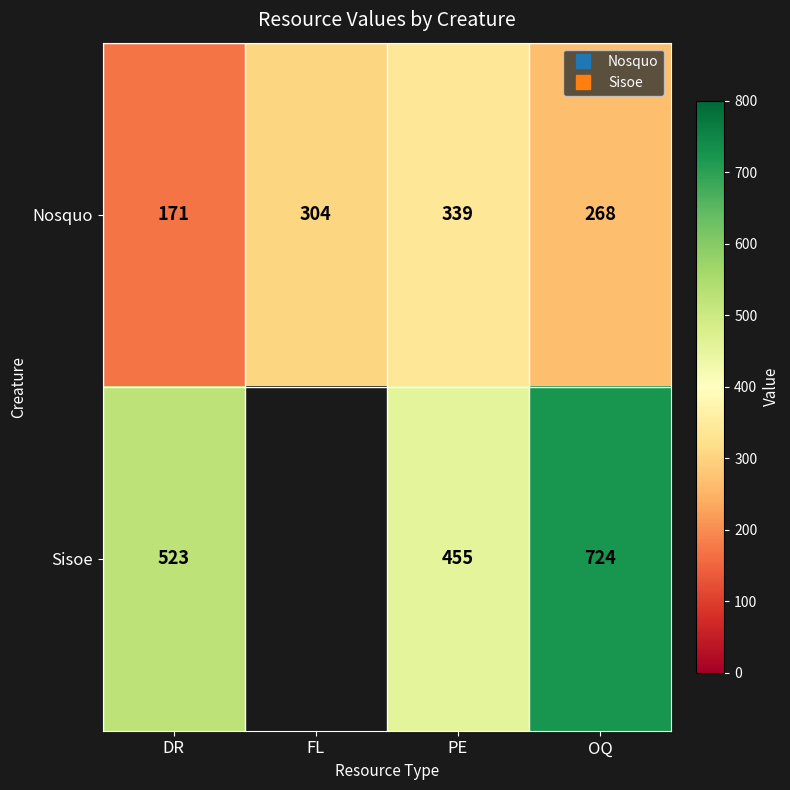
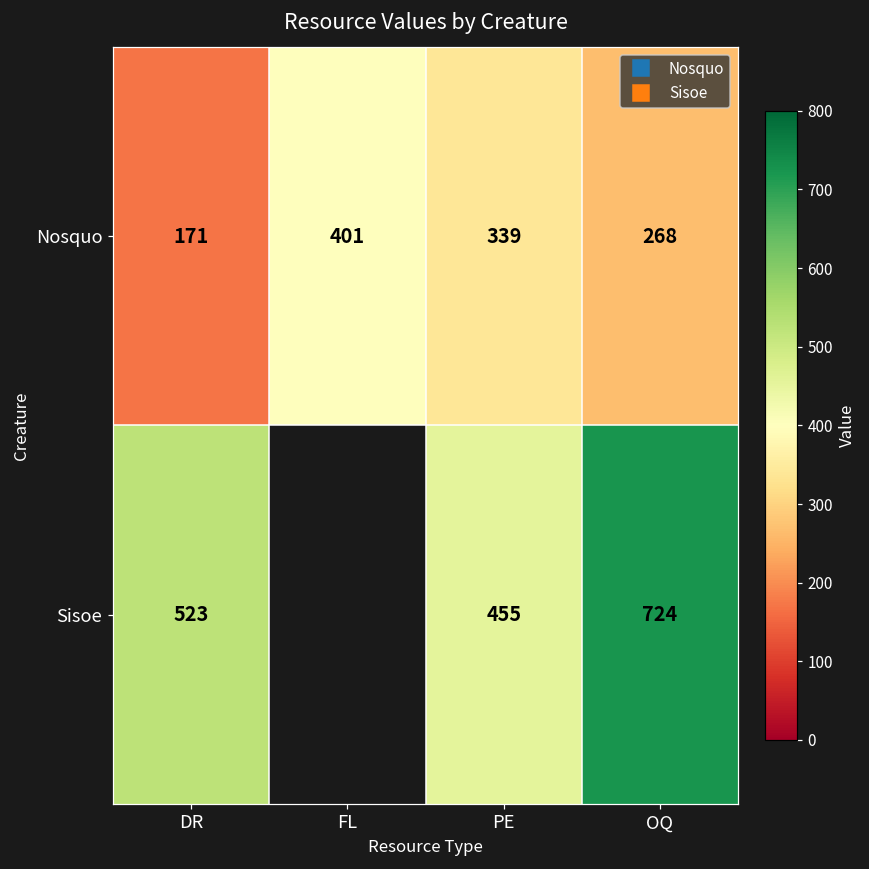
Nosquo, FL: 304 -> 401
